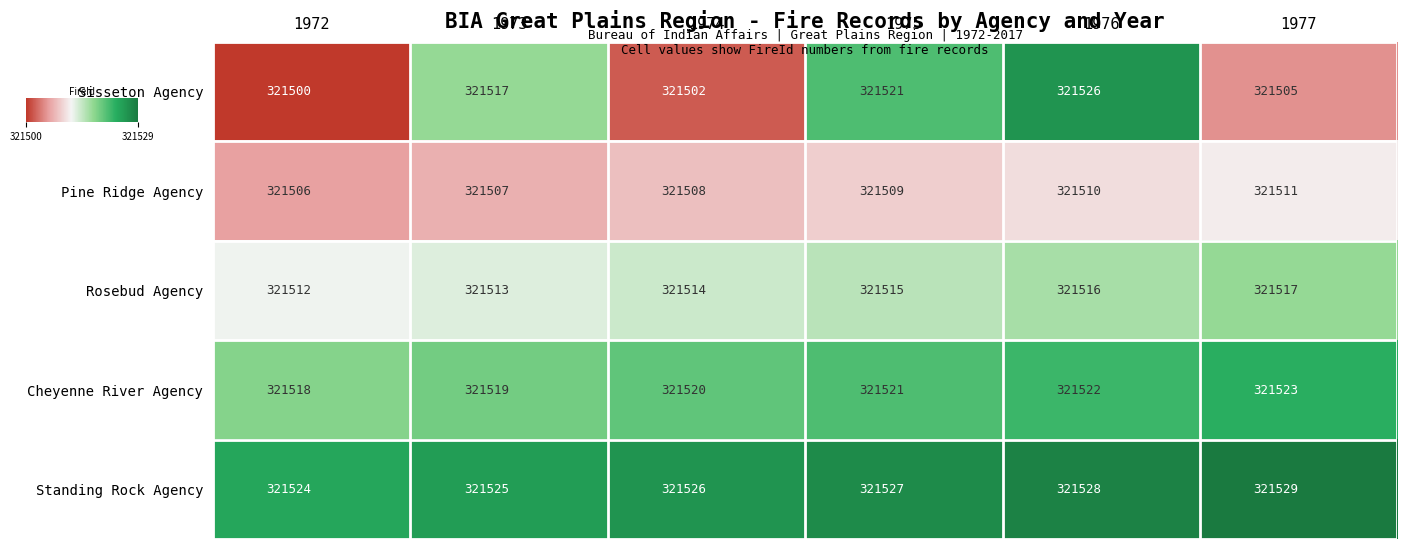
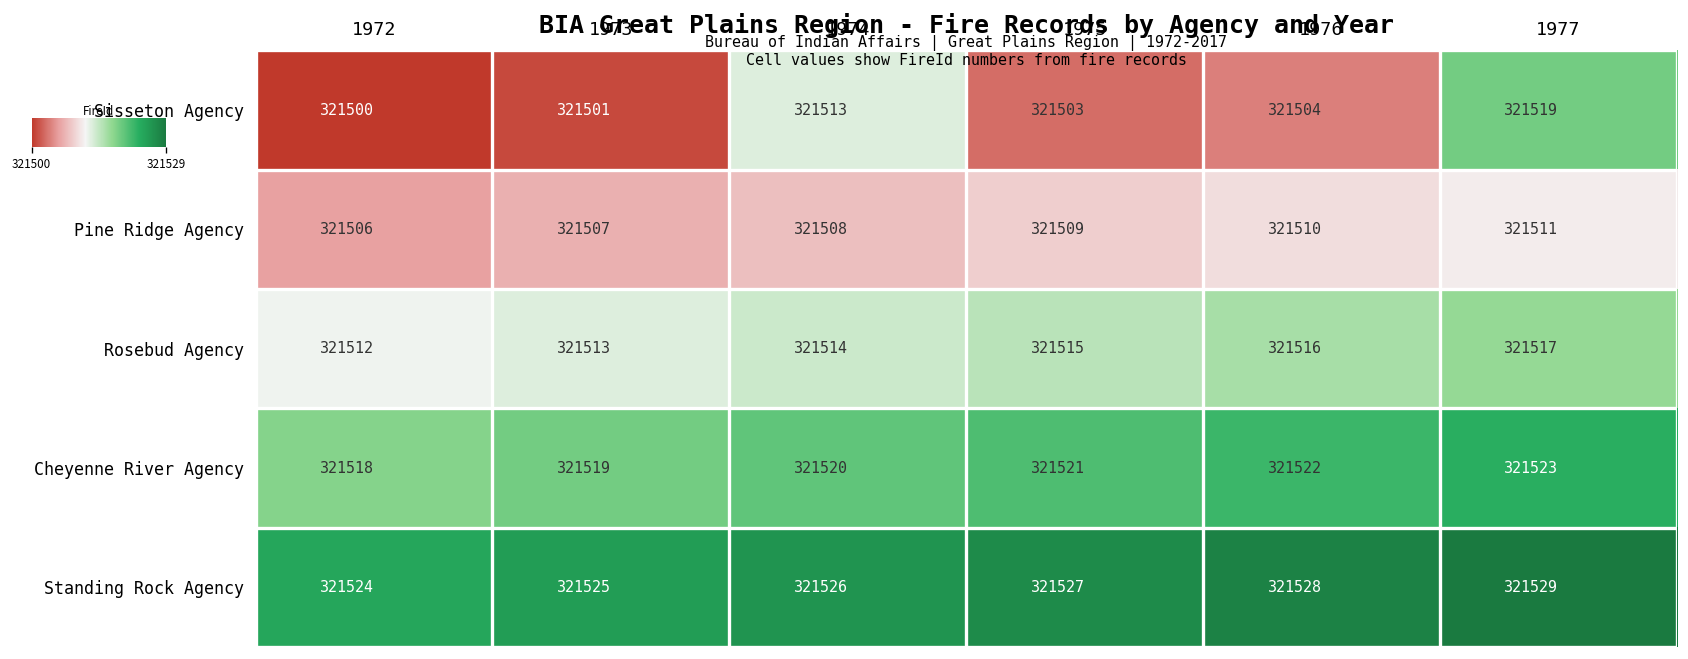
Sisseton Agency, 1973: 321517 -> 321501
Sisseton Agency, 1974: 321502 -> 321513
Sisseton Agency, 1975: 321521 -> 321503
Sisseton Agency, 1976: 321526 -> 321504
Sisseton Agency, 1977: 321505 -> 321519
